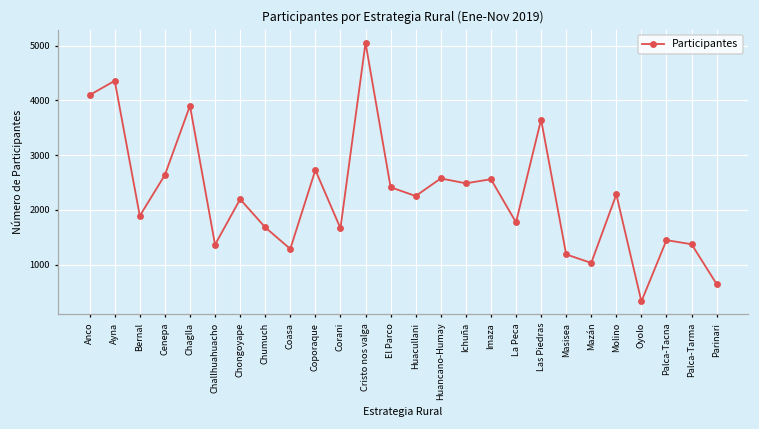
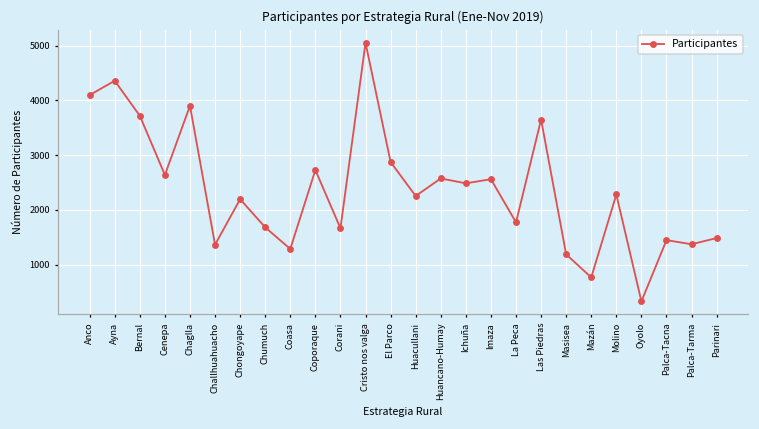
Bernal: 1900 -> 3700
El Parco: 2400 -> 2900
Mazán: 1000 -> 800
Parinari: 600 -> 1500
